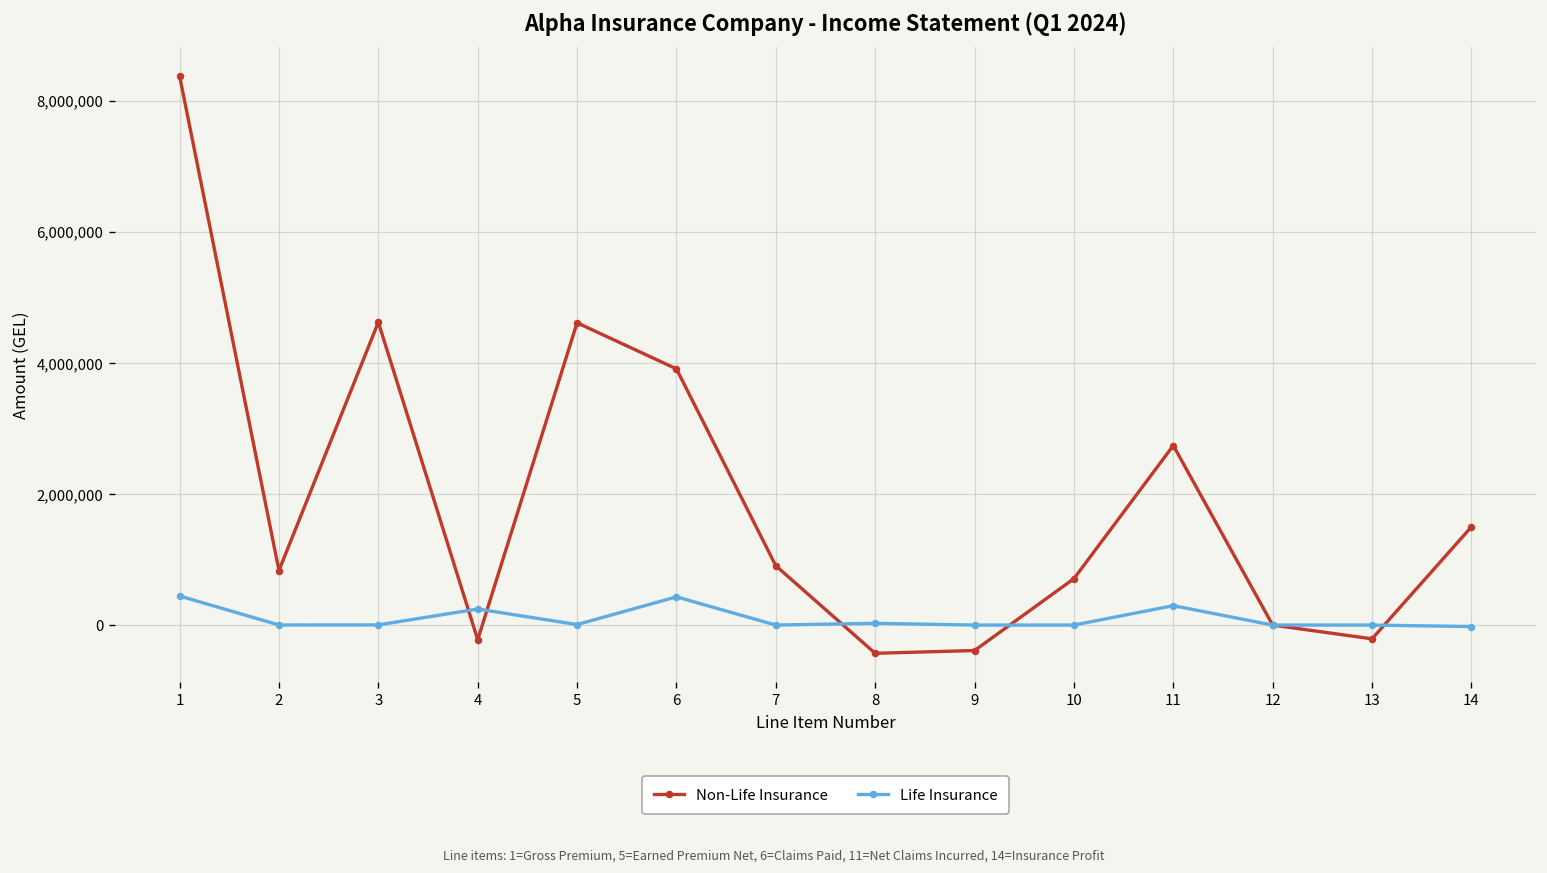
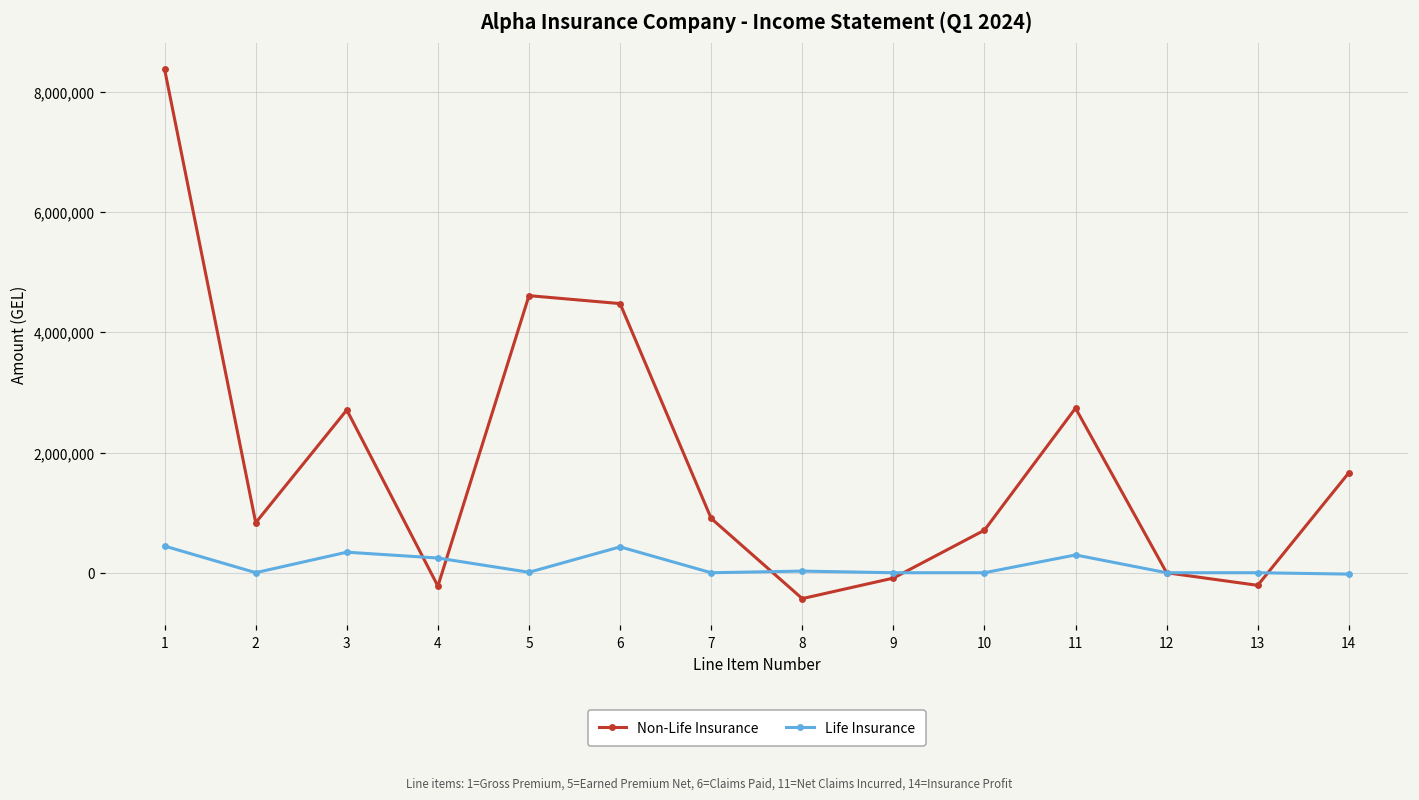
Non-Life Insurance, 3: 4,600,000 -> 2,700,000
Life Insurance, 3: 0 -> 300,000
Non-Life Insurance, 6: 3,900,000 -> 4,500,000
Non-Life Insurance, 9: -400,000 -> -100,000
Non-Life Insurance, 14: 1,500,000 -> 1,700,000
